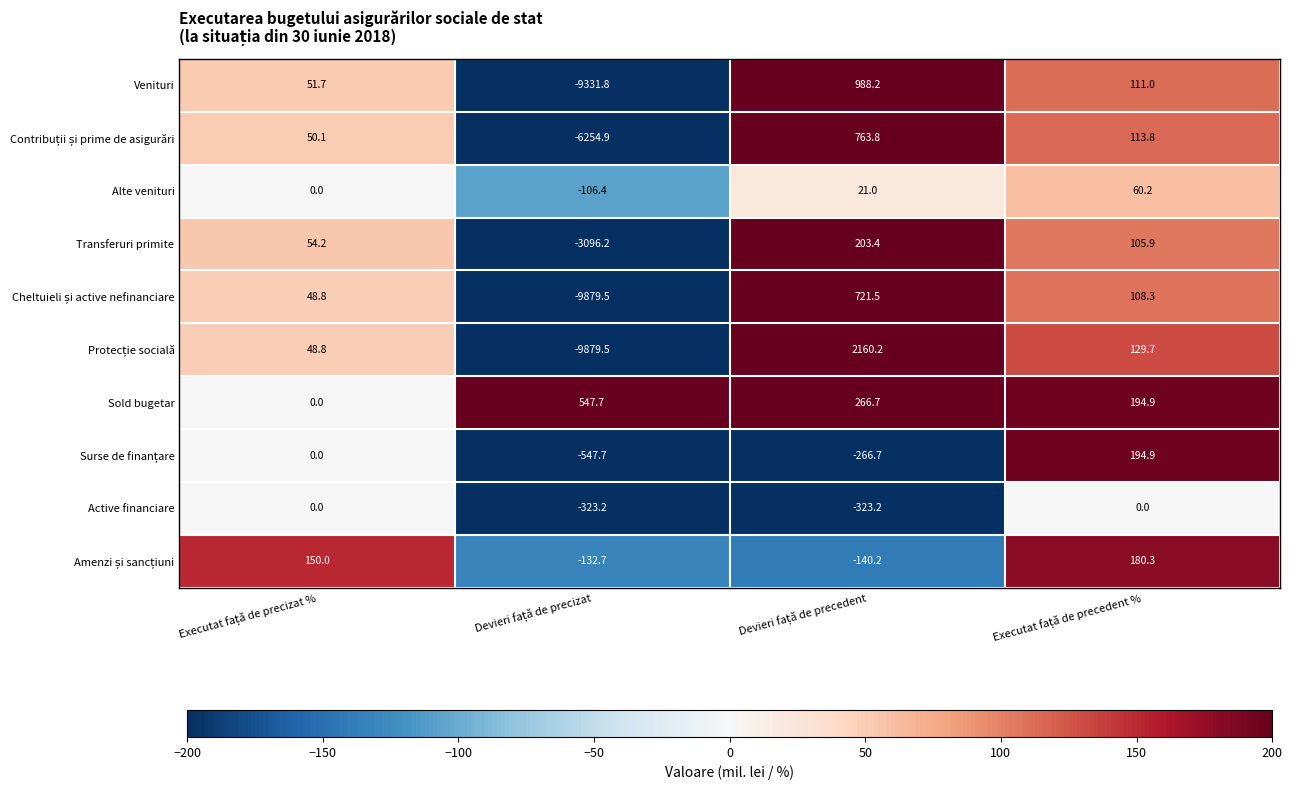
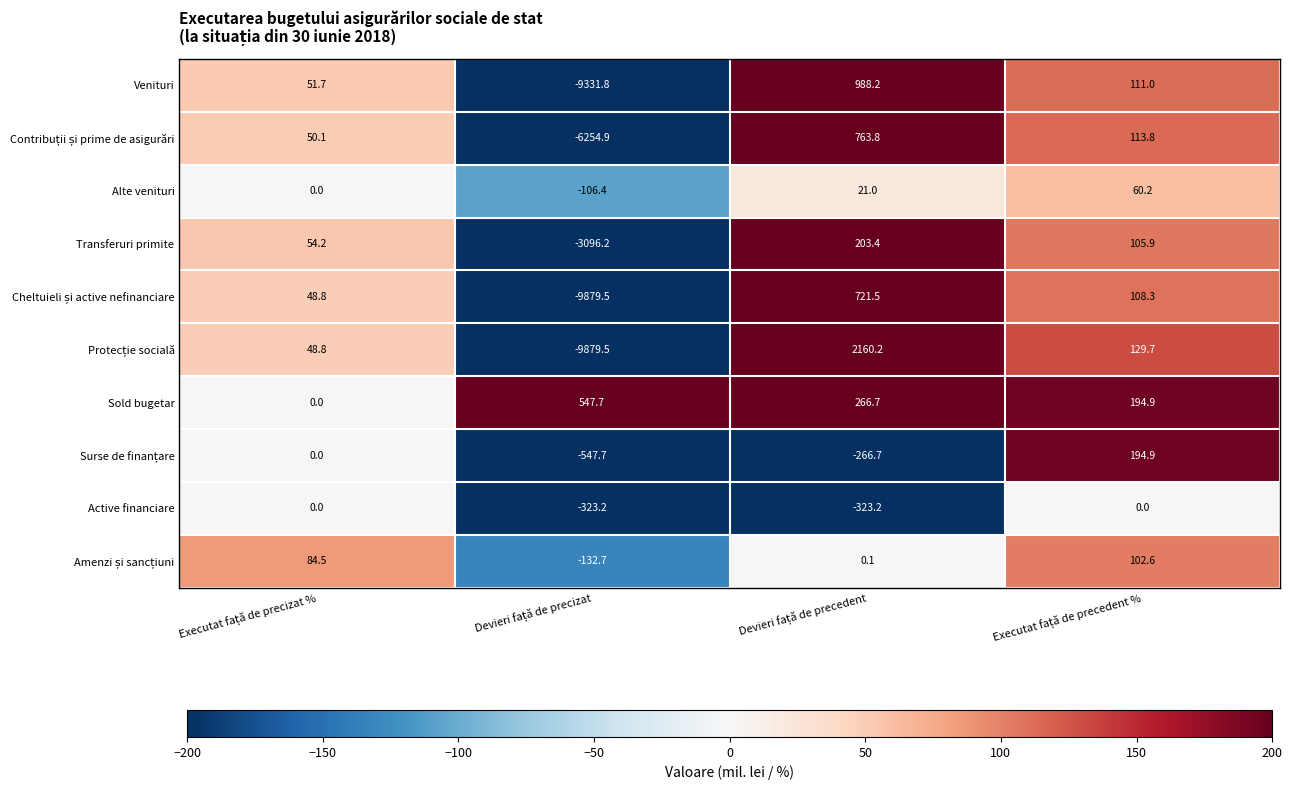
Amenzi și sancțiuni, Executat față de precizat %: 150.0 -> 84.5
Amenzi și sancțiuni, Devieri față de precedent: -140.2 -> 0.1
Amenzi și sancțiuni, Executat față de precedent %: 180.3 -> 102.6
